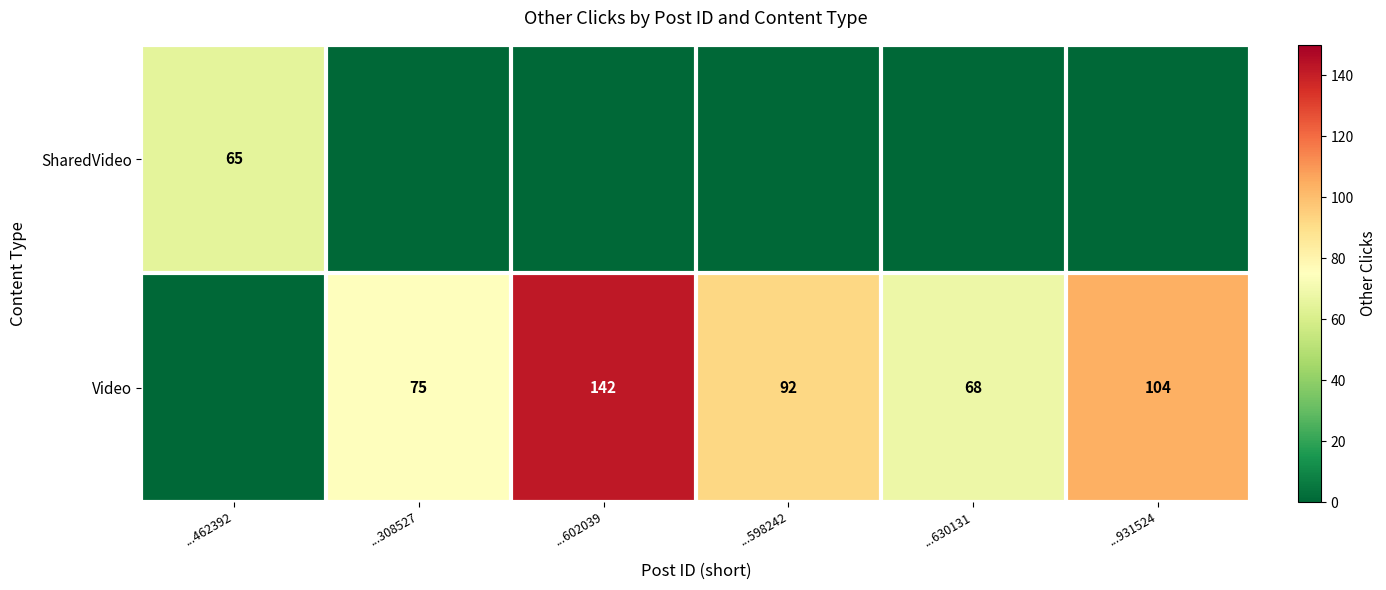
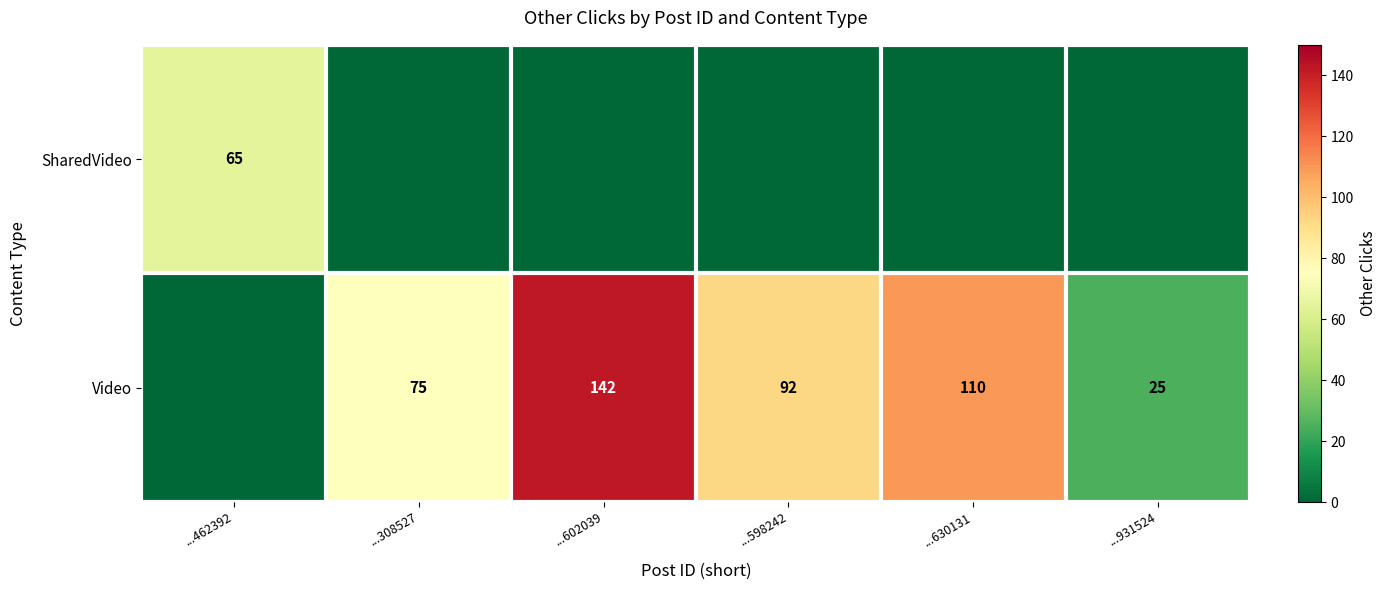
Video, ...630131: 68 -> 110
Video, ...931524: 104 -> 25
